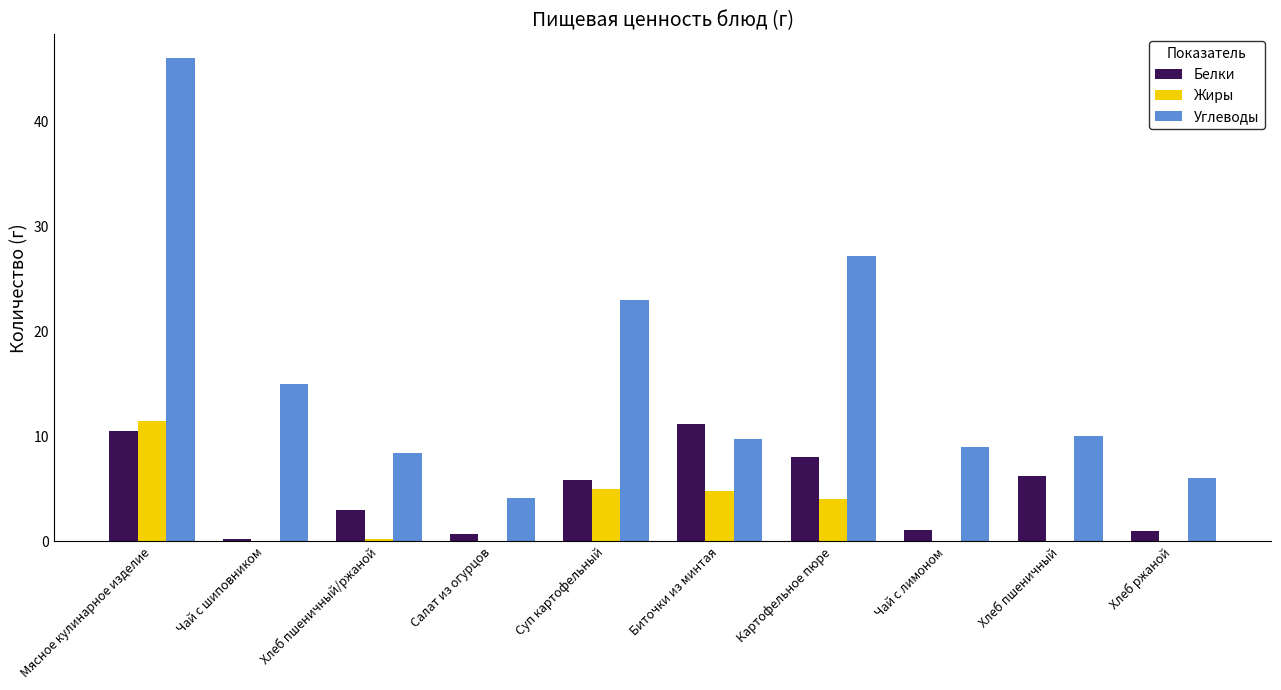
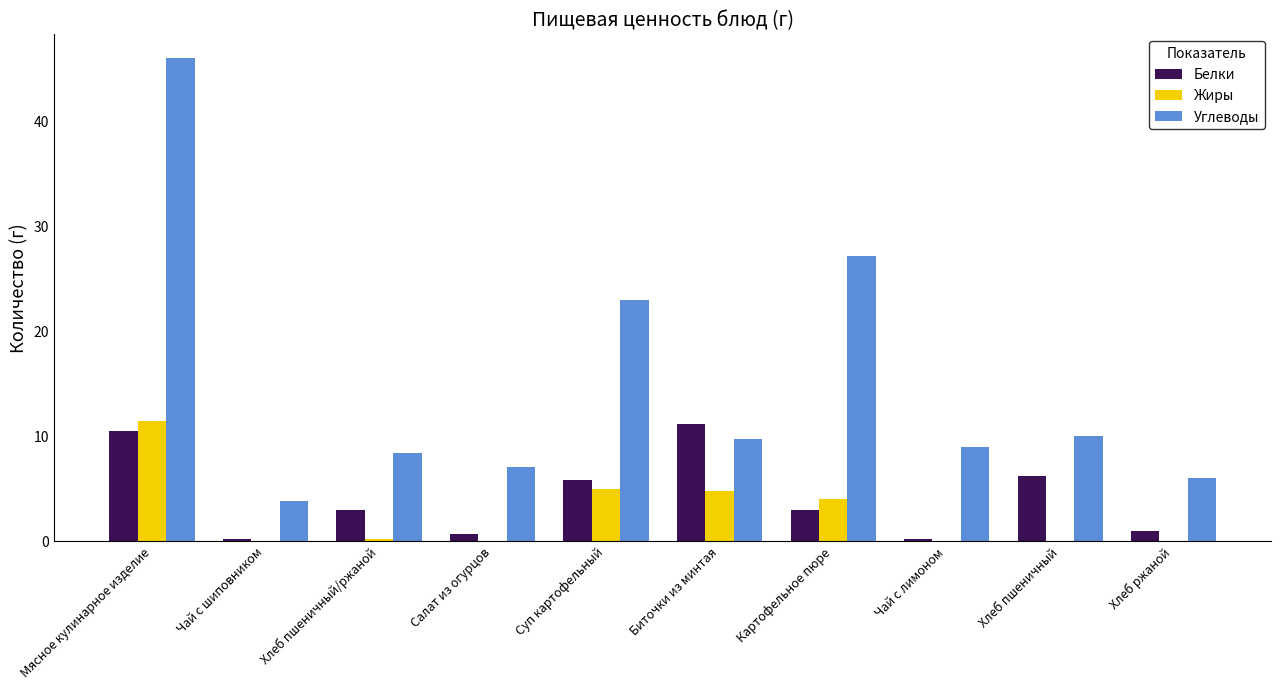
Углеводы, Чай с шиповником: 15.0 -> 3.8
Углеводы, Салат из огурцов: 4.1 -> 7.1
Белки, Картофельное пюре: 8 -> 3
Белки, Чай с лимоном: 1.1 -> 0.2
